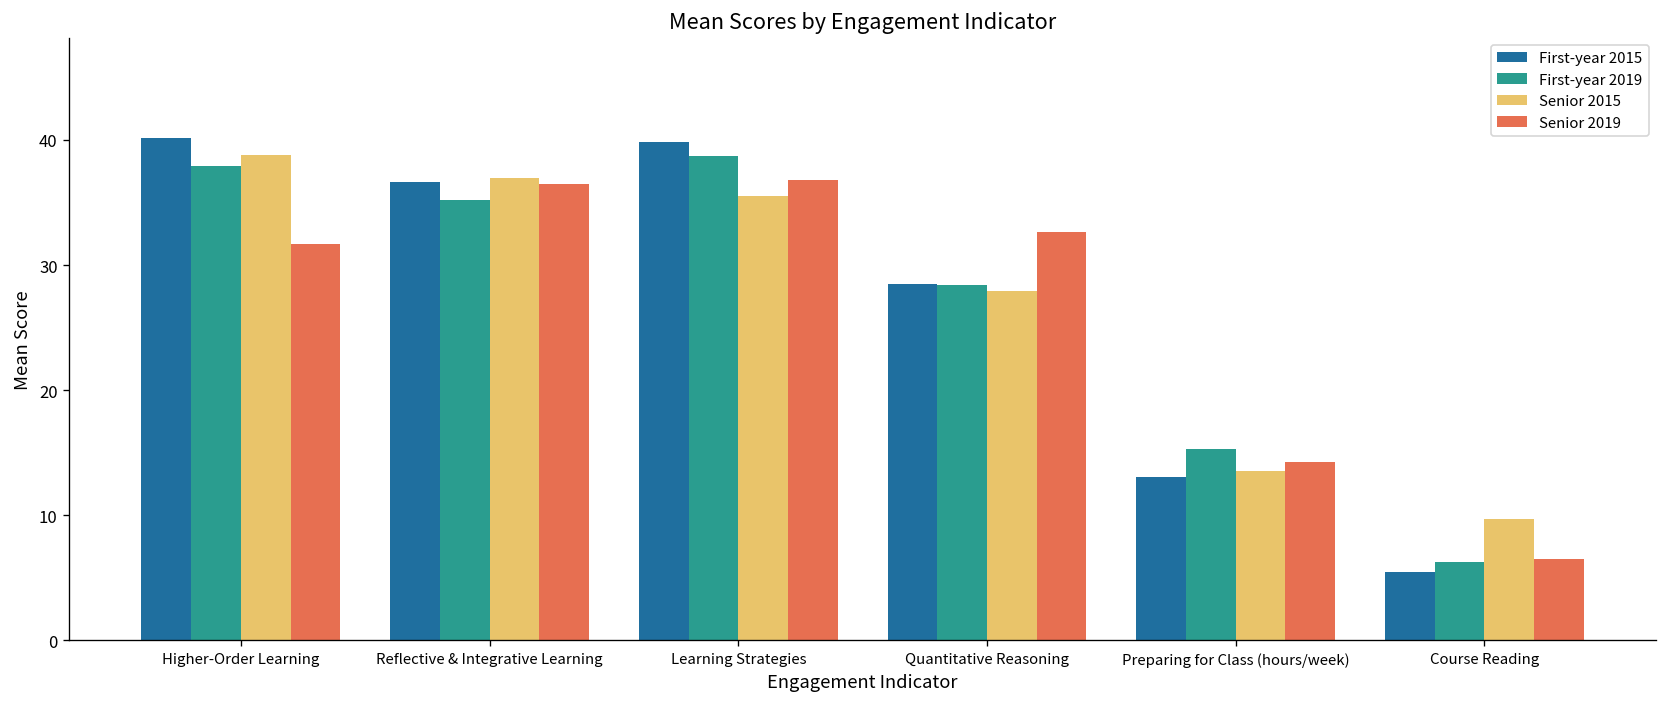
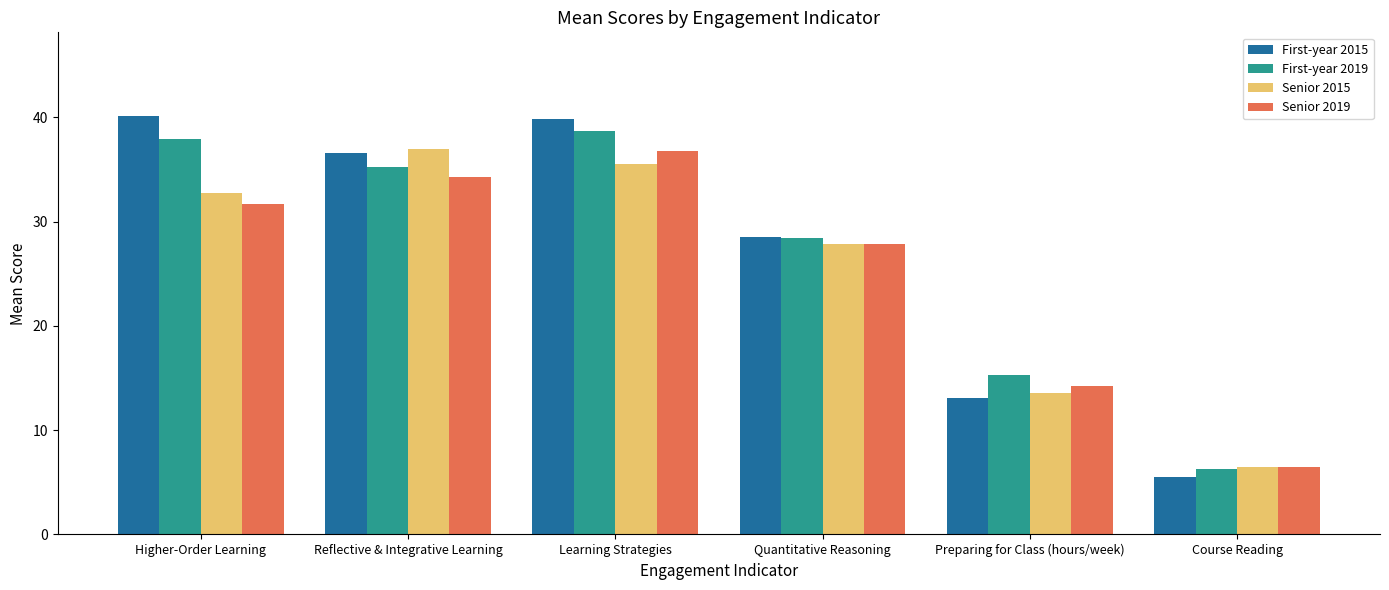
Senior 2015, Higher-Order Learning: 38.8 -> 32.7
Senior 2019, Reflective & Integrative Learning: 36.5 -> 34.3
Senior 2019, Quantitative Reasoning: 32.6 -> 27.9
Senior 2015, Course Reading: 9.7 -> 6.5
